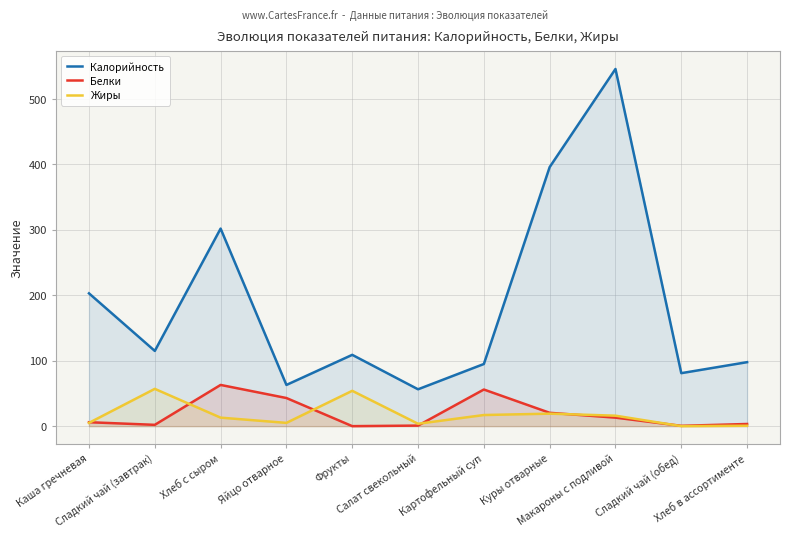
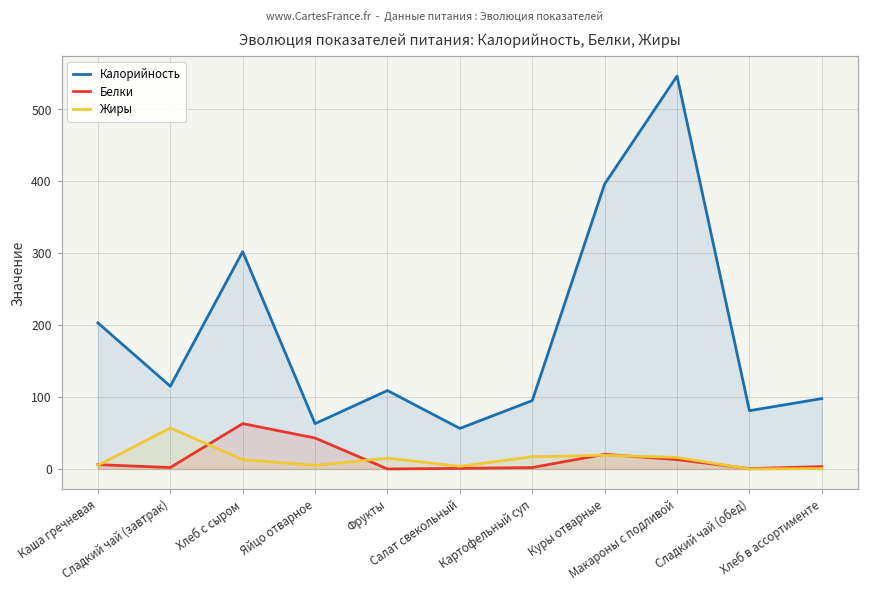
Жиры, Фрукты: 50 -> 20
Белки, Картофельный суп: 60 -> 0
